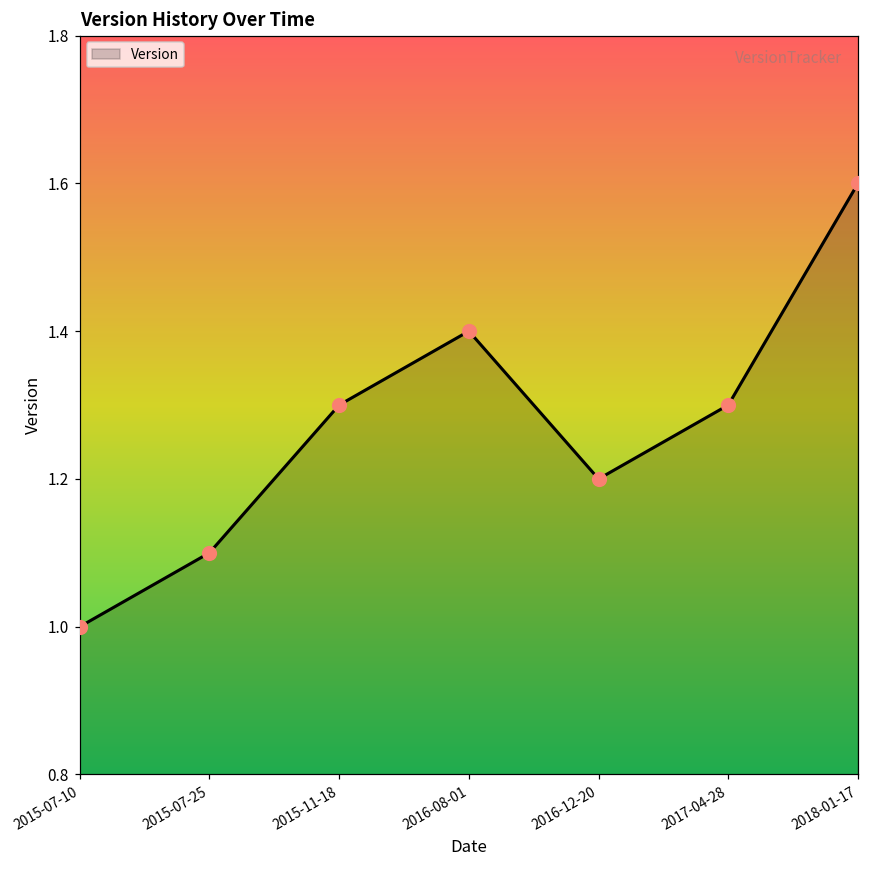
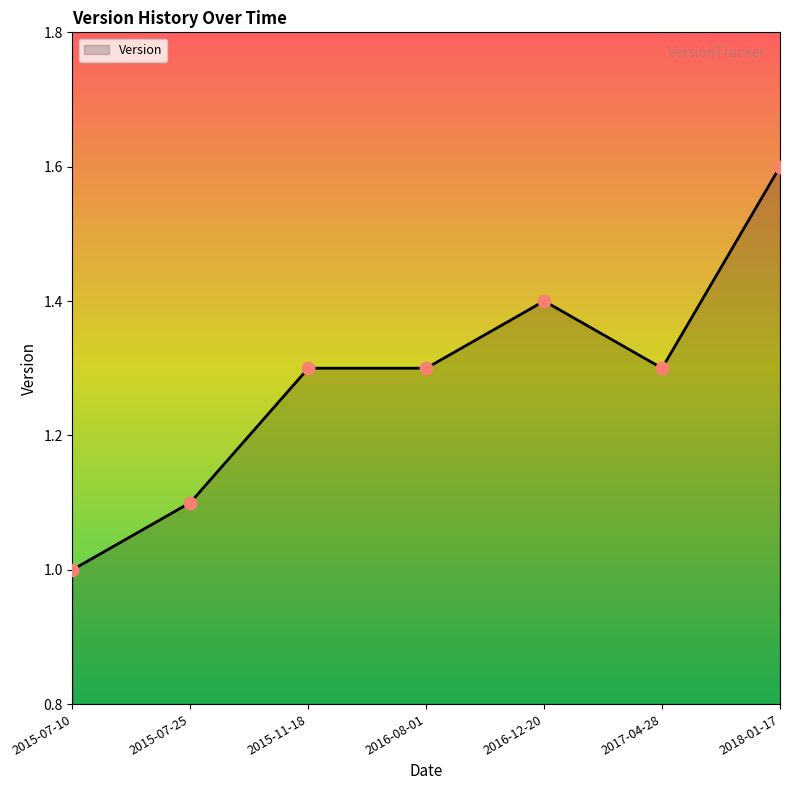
2016-08-01: 1.4 -> 1.3
2016-12-20: 1.2 -> 1.4
